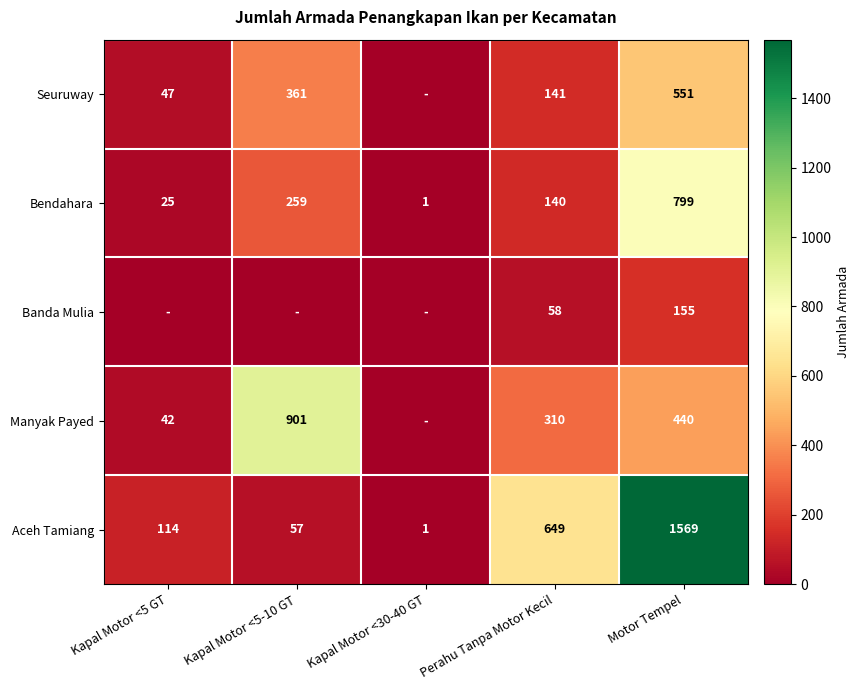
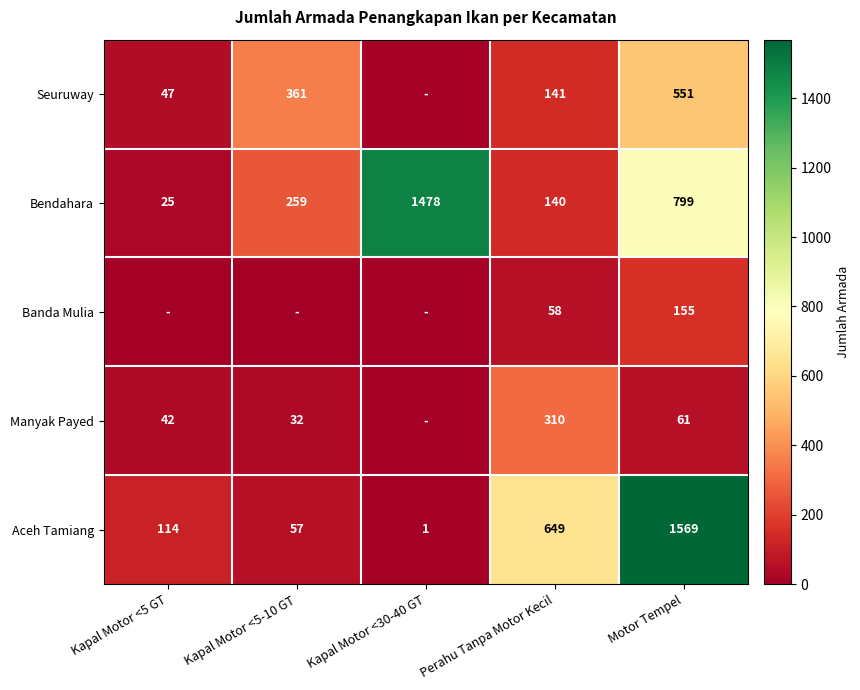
Bendahara, Kapal Motor <30-40 GT: 1 -> 1478
Manyak Payed, Kapal Motor <5-10 GT: 901 -> 32
Manyak Payed, Motor Tempel: 440 -> 61
